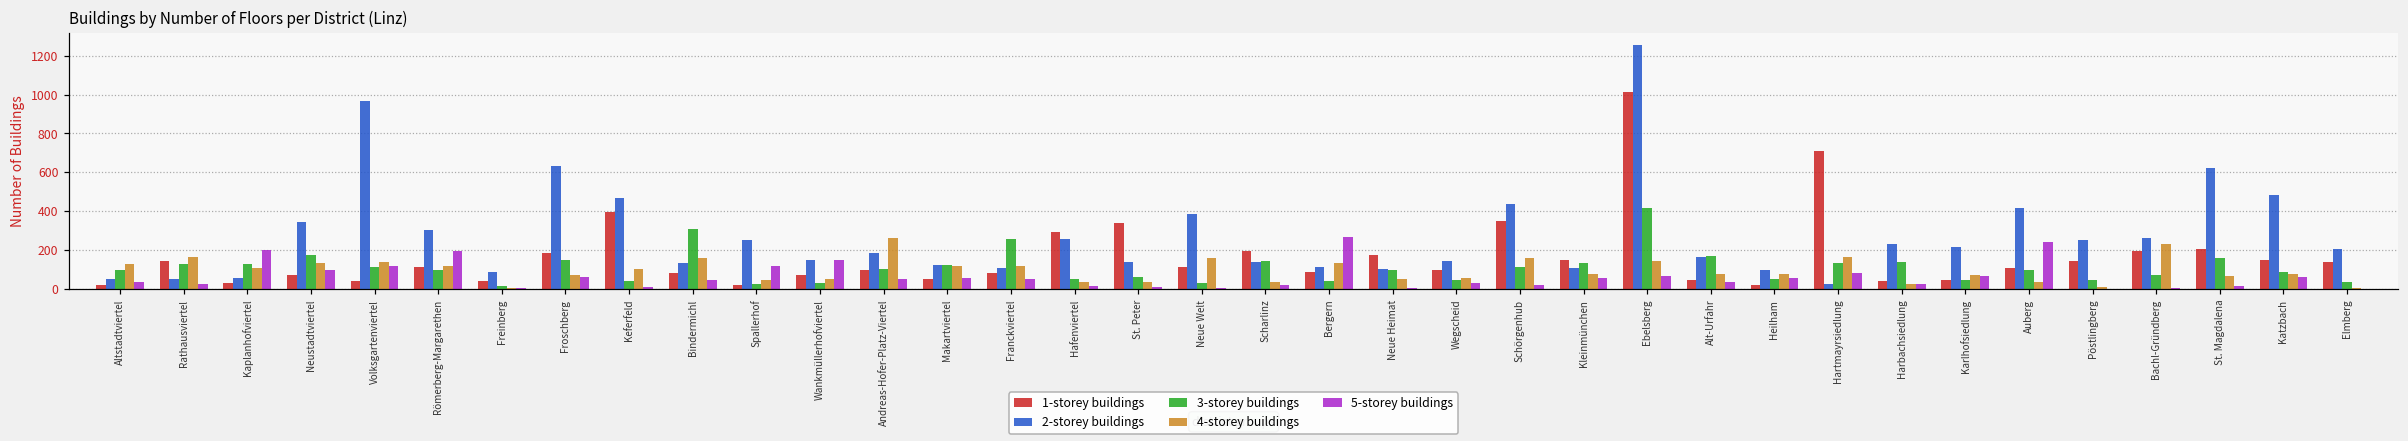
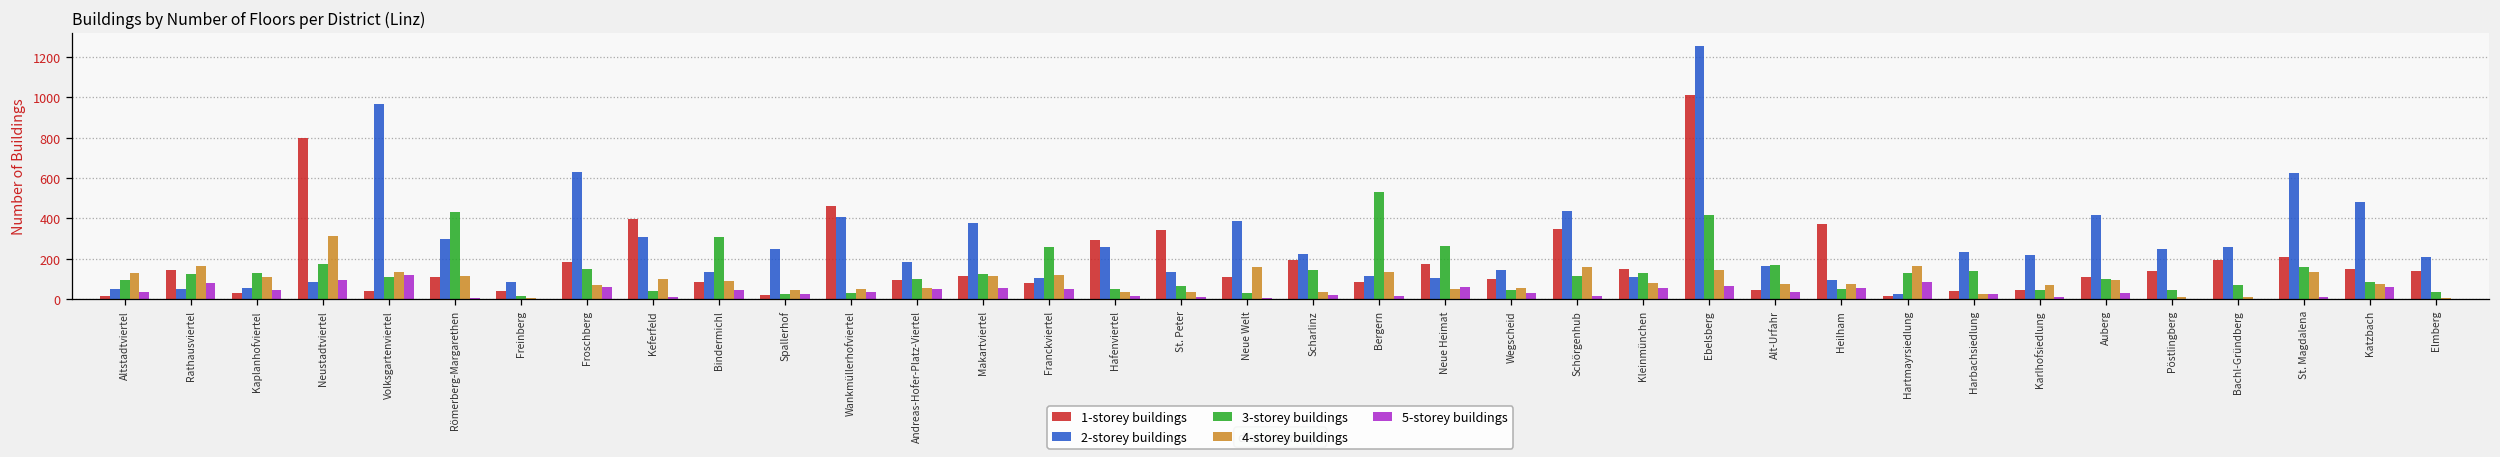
5-storey buildings, Rathausviertel: 30 -> 80
5-storey buildings, Kaplanhofviertel: 200 -> 40
1-storey buildings, Neustadtviertel: 70 -> 800
2-storey buildings, Neustadtviertel: 350 -> 90
4-storey buildings, Neustadtviertel: 130 -> 310
3-storey buildings, Römerberg-Margarethen: 100 -> 430
5-storey buildings, Römerberg-Margarethen: 200 -> 10
2-storey buildings, Keferfeld: 470 -> 310
4-storey buildings, Bindermichl: 160 -> 90
5-storey buildings, Spallerhof: 120 -> 30
1-storey buildings, Wankmüllerhofviertel: 70 -> 460
2-storey buildings, Wankmüllerhofviertel: 150 -> 410
5-storey buildings, Wankmüllerhofviertel: 150 -> 30
4-storey buildings, Andreas-Hofer-Platz-Viertel: 260 -> 60
1-storey buildings, Makartviertel: 50 -> 120
2-storey buildings, Makartviertel: 120 -> 380
2-storey buildings, Scharlinz: 140 -> 220
3-storey buildings, Bergern: 40 -> 530
5-storey buildings, Bergern: 270 -> 20
3-storey buildings, Neue Heimat: 100 -> 260
5-storey buildings, Neue Heimat: 10 -> 60
1-storey buildings, Heilham: 20 -> 370
1-storey buildings, Hartmayrsiedlung: 710 -> 20
5-storey buildings, Karlhofsiedlung: 70 -> 10
4-storey buildings, Auberg: 40 -> 100
5-storey buildings, Auberg: 240 -> 30
4-storey buildings, Bachl-Gründberg: 230 -> 10
4-storey buildings, St. Magdalena: 60 -> 130
